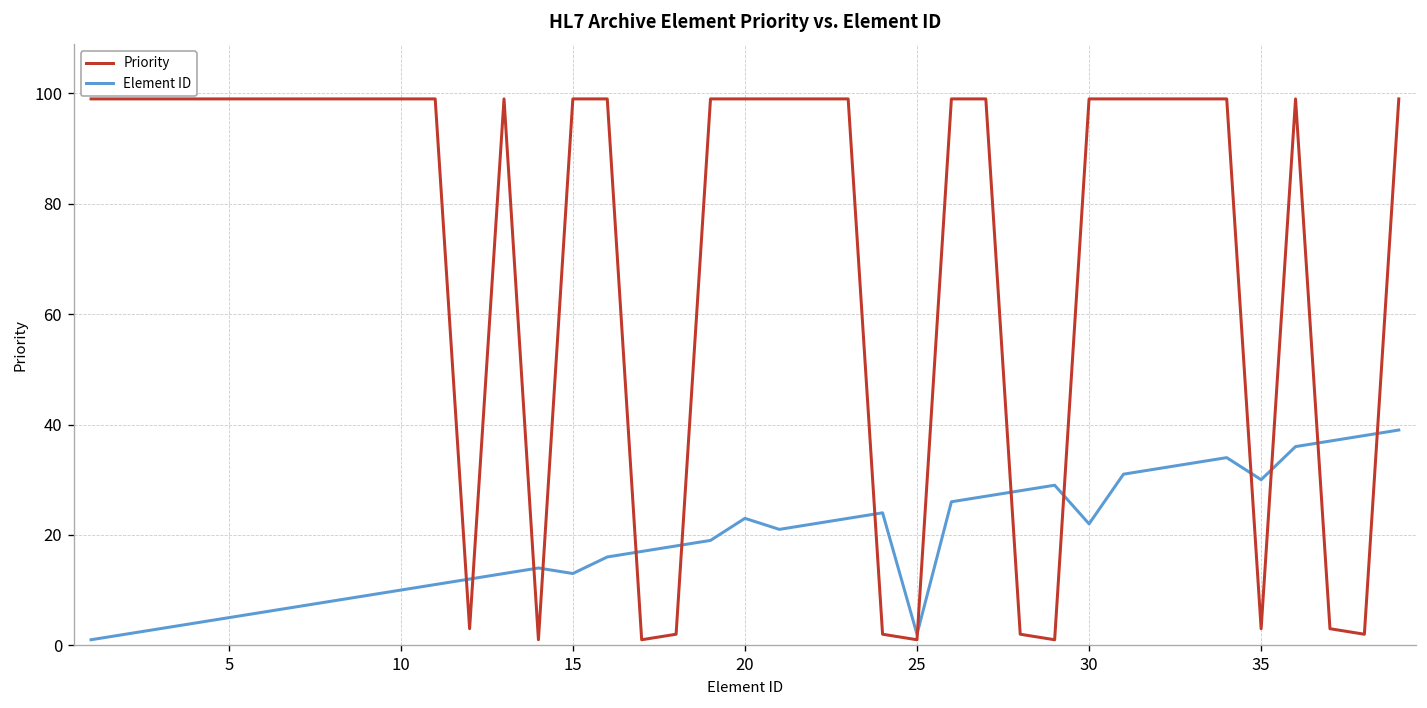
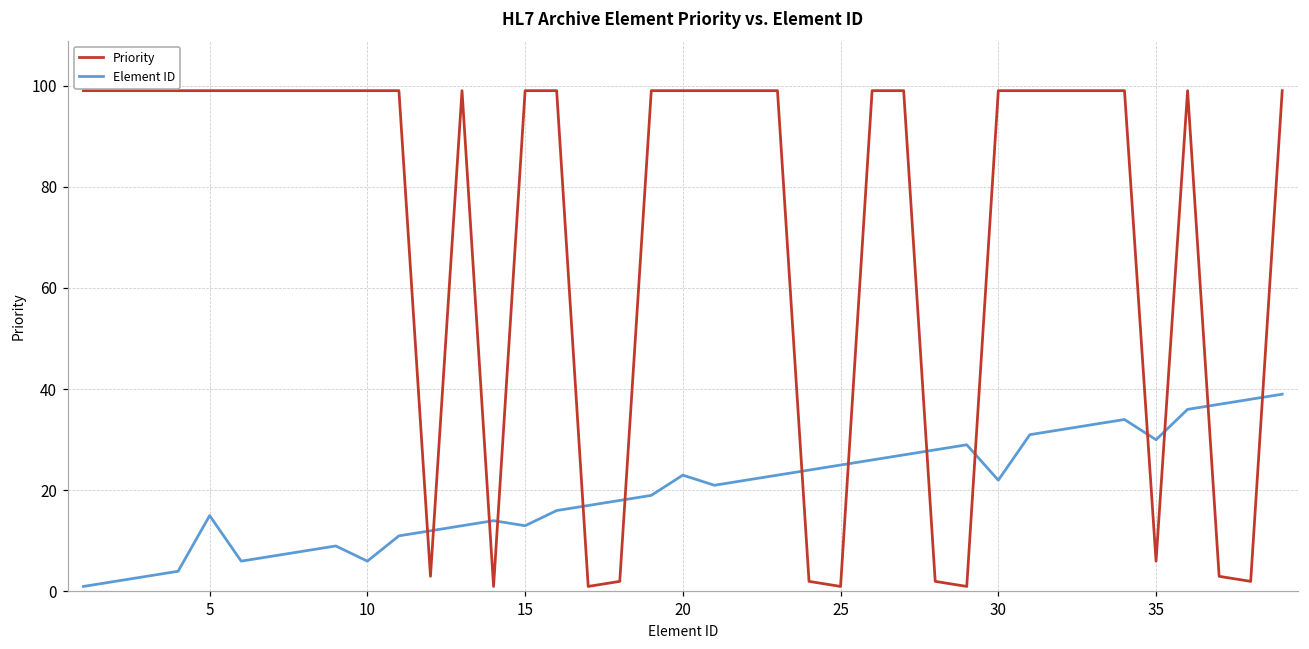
Element ID, 5: 5 -> 15
Element ID, 10: 10 -> 6
Element ID, 25: 2 -> 25
Priority, 35: 3 -> 6
